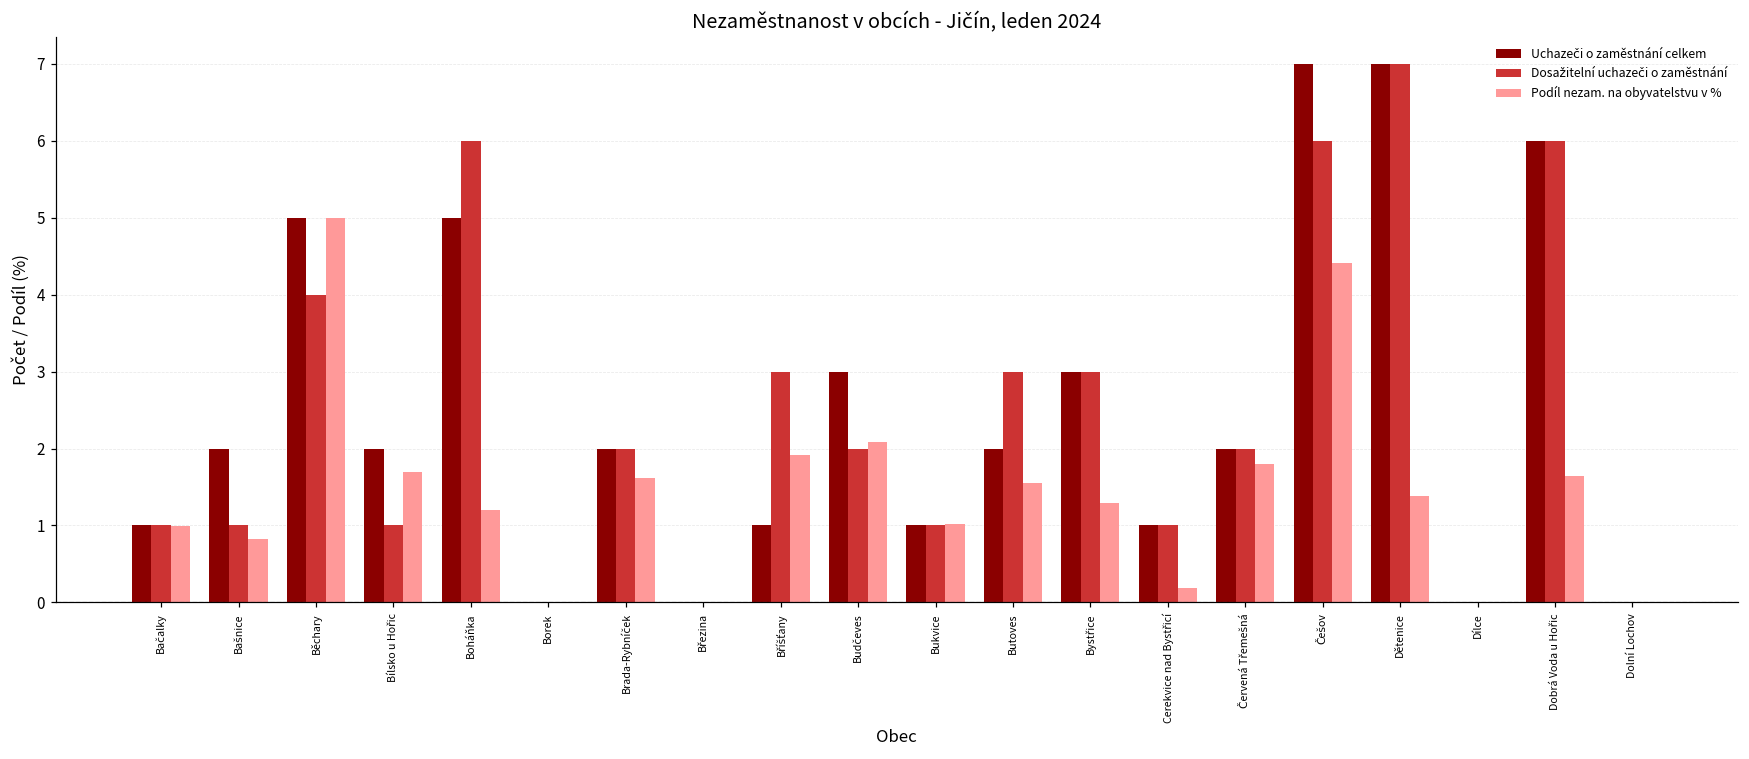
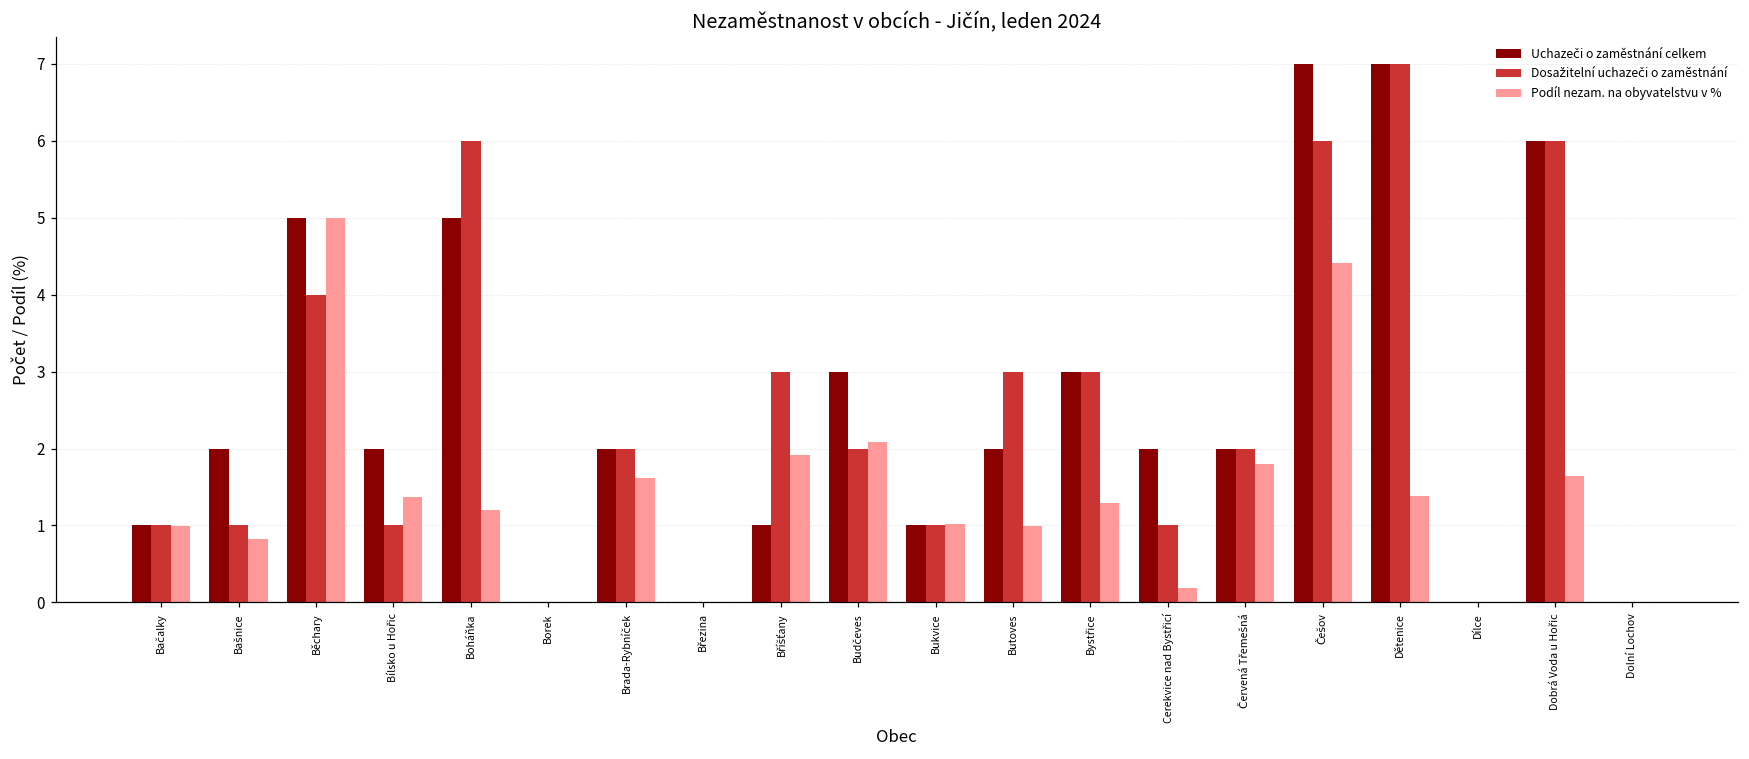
Podíl nezam. na obyvatelstvu v %, Bílsko u Hořic: 1.7 -> 1.4
Podíl nezam. na obyvatelstvu v %, Butoves: 1.5 -> 1.0
Uchazeči o zaměstnání celkem, Cerekvice nad Bystřicí: 1 -> 2
